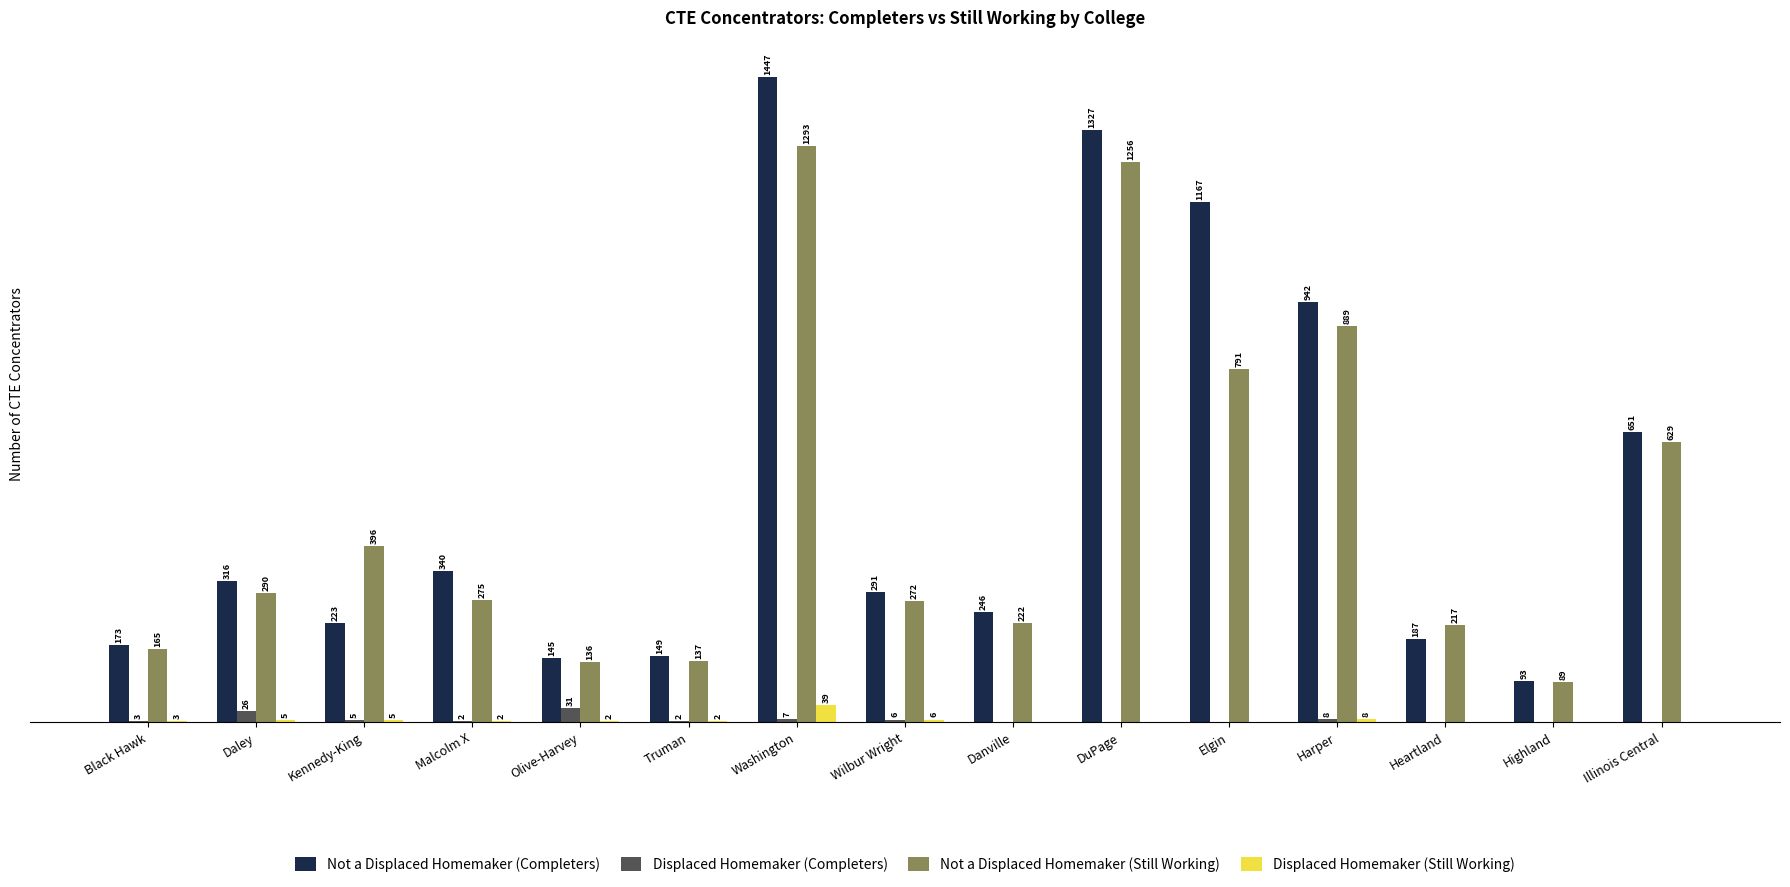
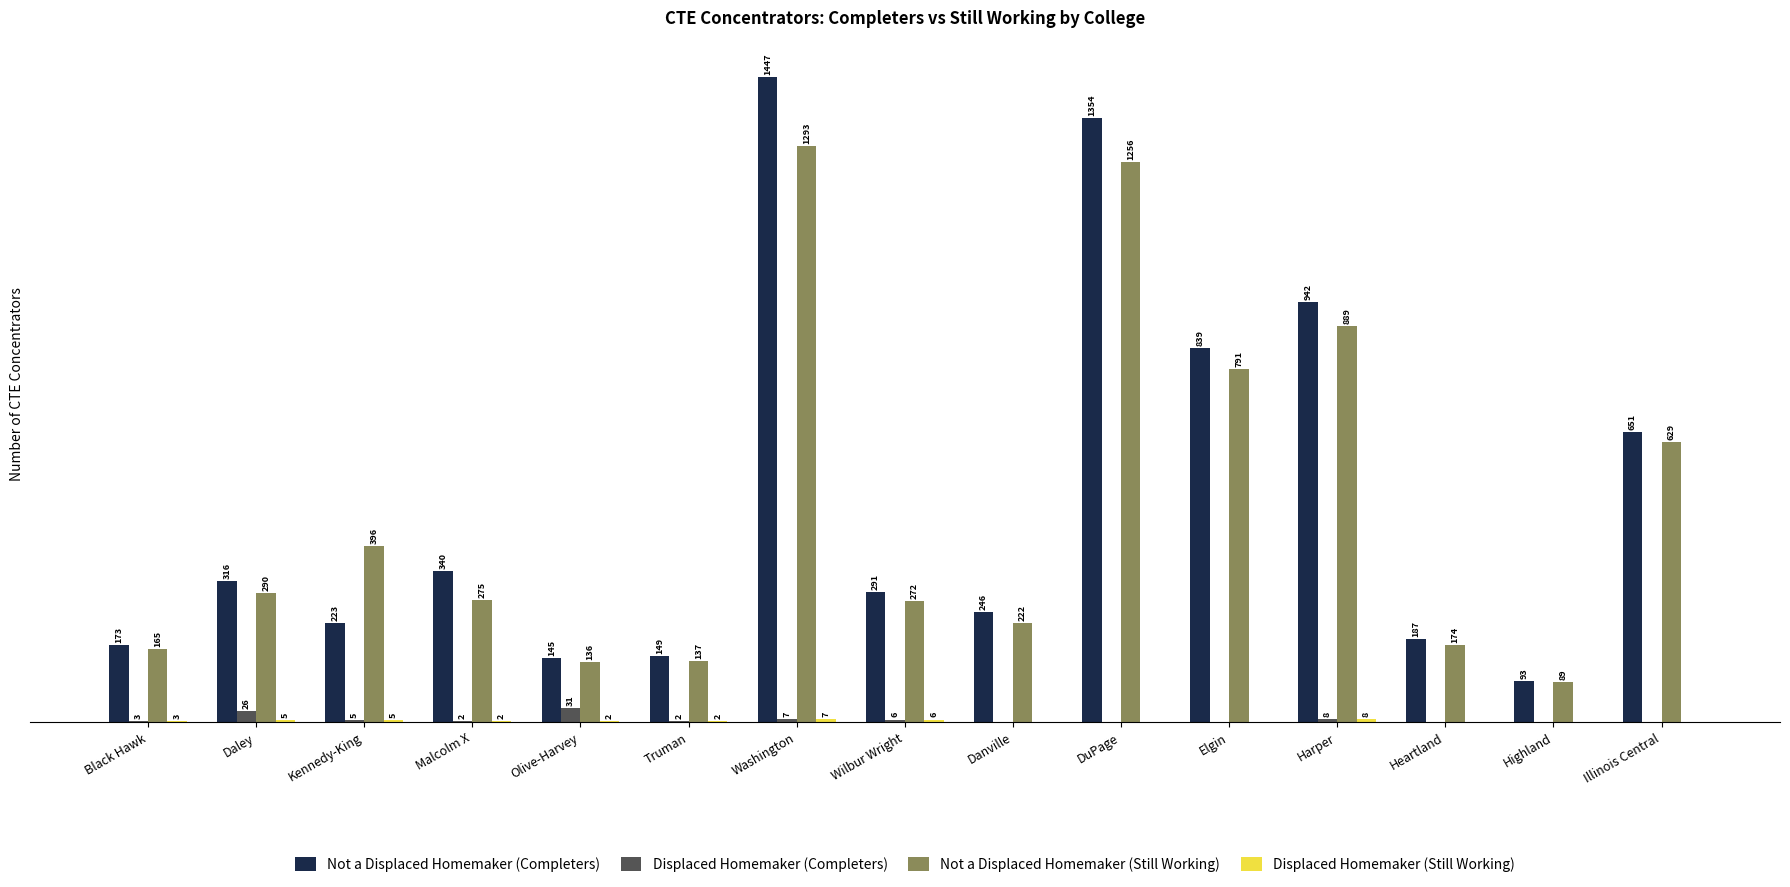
Displaced Homemaker (Still Working), Washington: 39 -> 7
Not a Displaced Homemaker (Completers), DuPage: 1327 -> 1354
Not a Displaced Homemaker (Completers), Elgin: 1167 -> 839
Not a Displaced Homemaker (Still Working), Heartland: 217 -> 174
